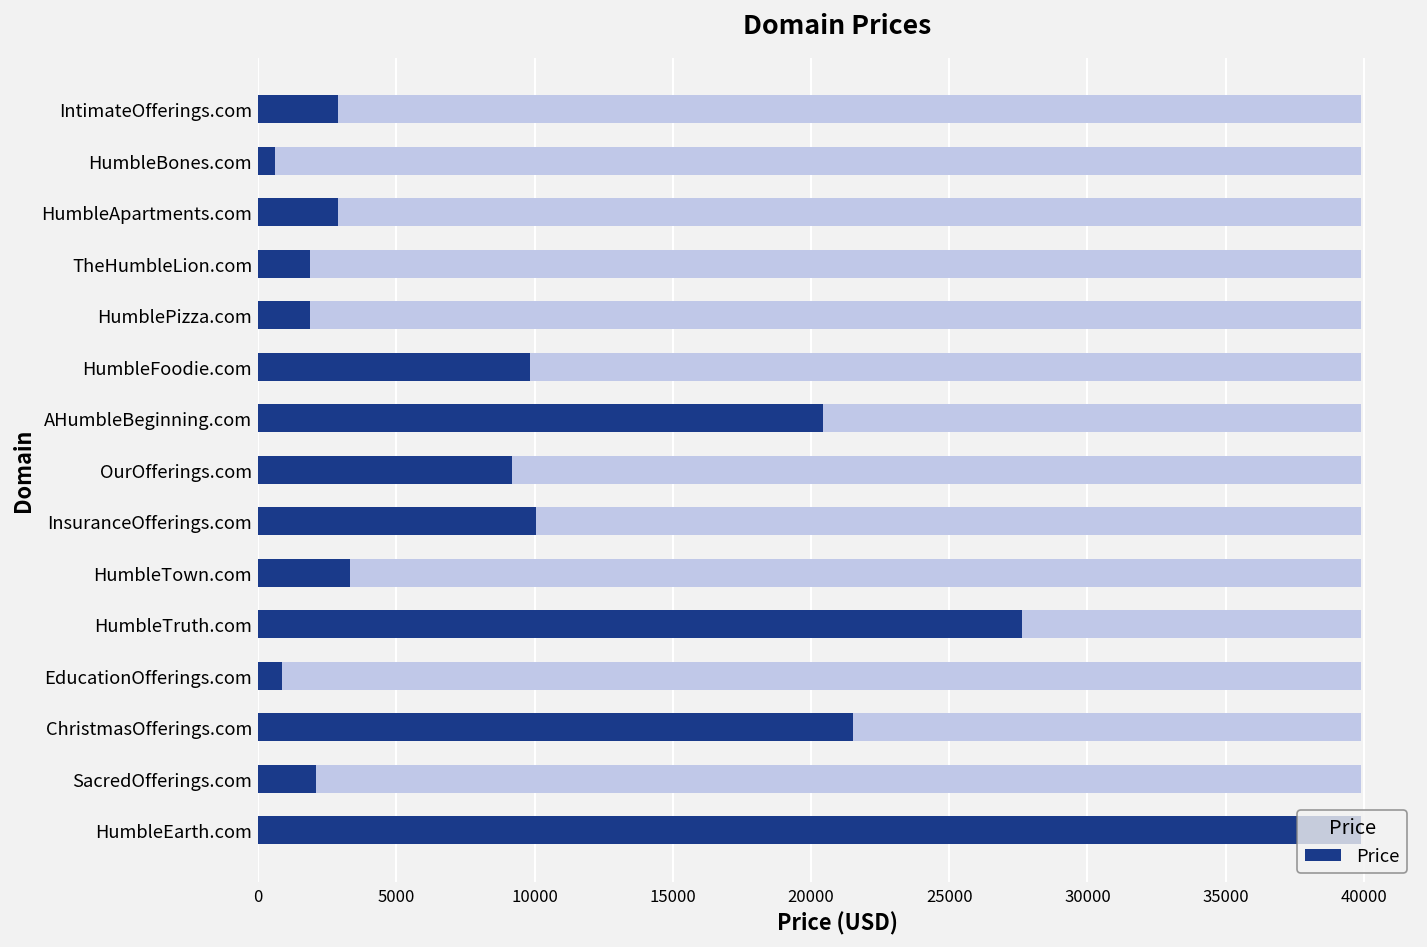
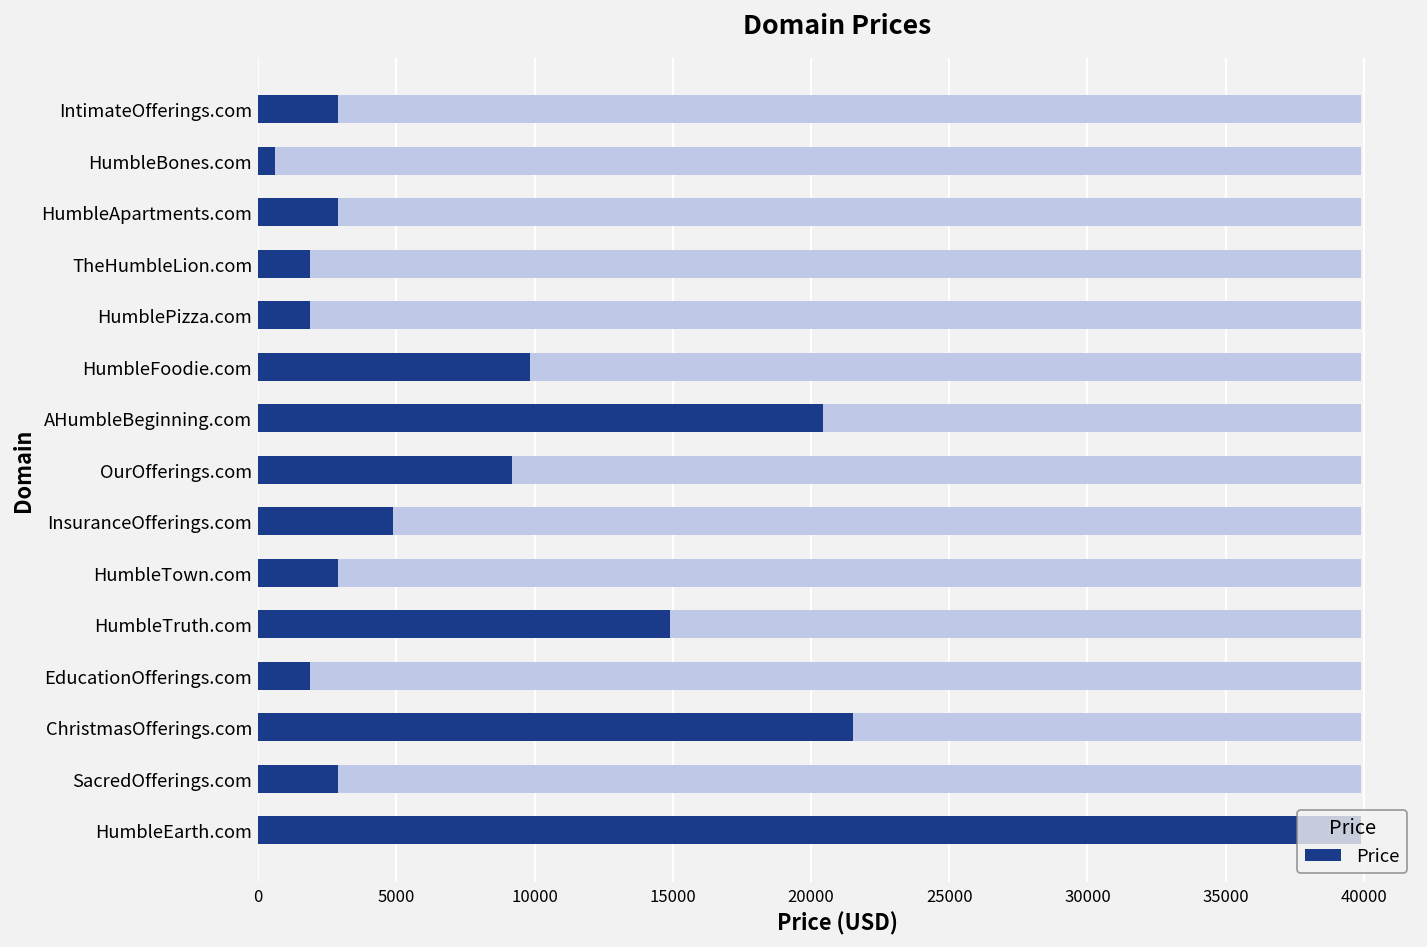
Price, InsuranceOfferings.com: 10100 -> 4900
Price, HumbleTown.com: 3300 -> 2900
Price, HumbleTruth.com: 27600 -> 14900
Price, EducationOfferings.com: 900 -> 1900
Price, SacredOfferings.com: 2100 -> 2900
